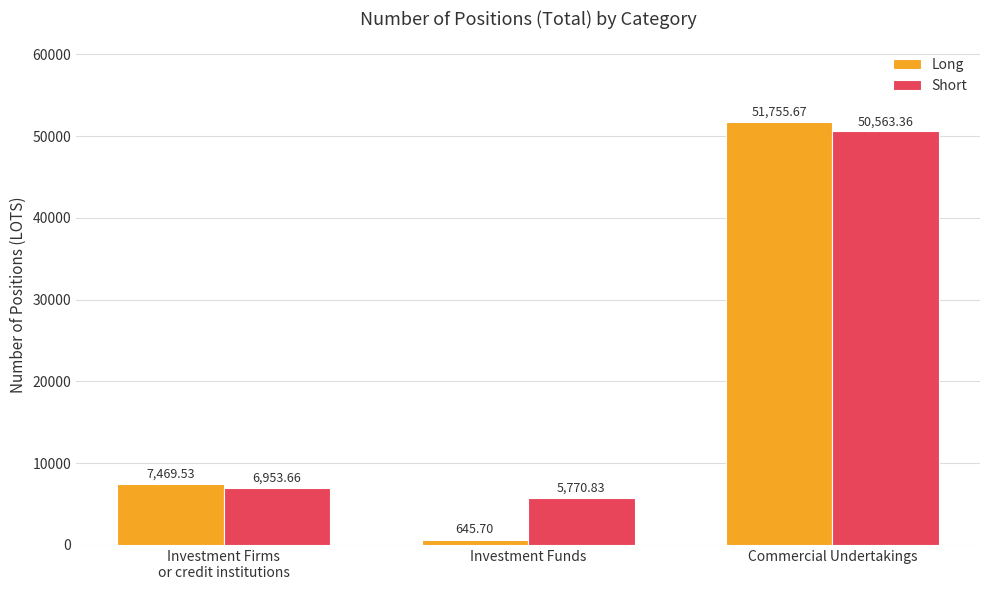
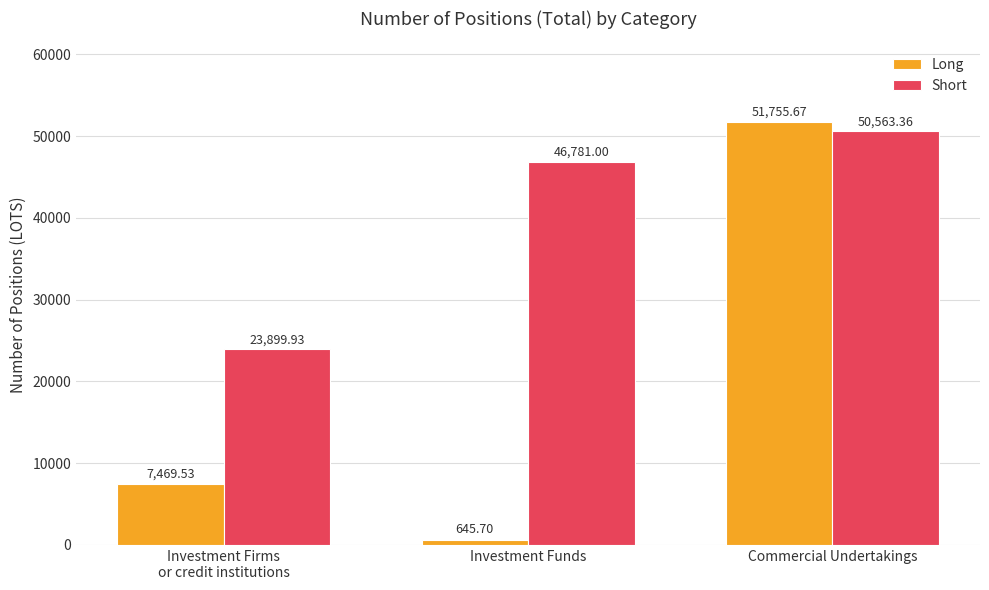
Short, Investment Firms or credit institutions: 6,953.66 -> 23,899.93
Short, Investment Funds: 5,770.83 -> 46,781.00
